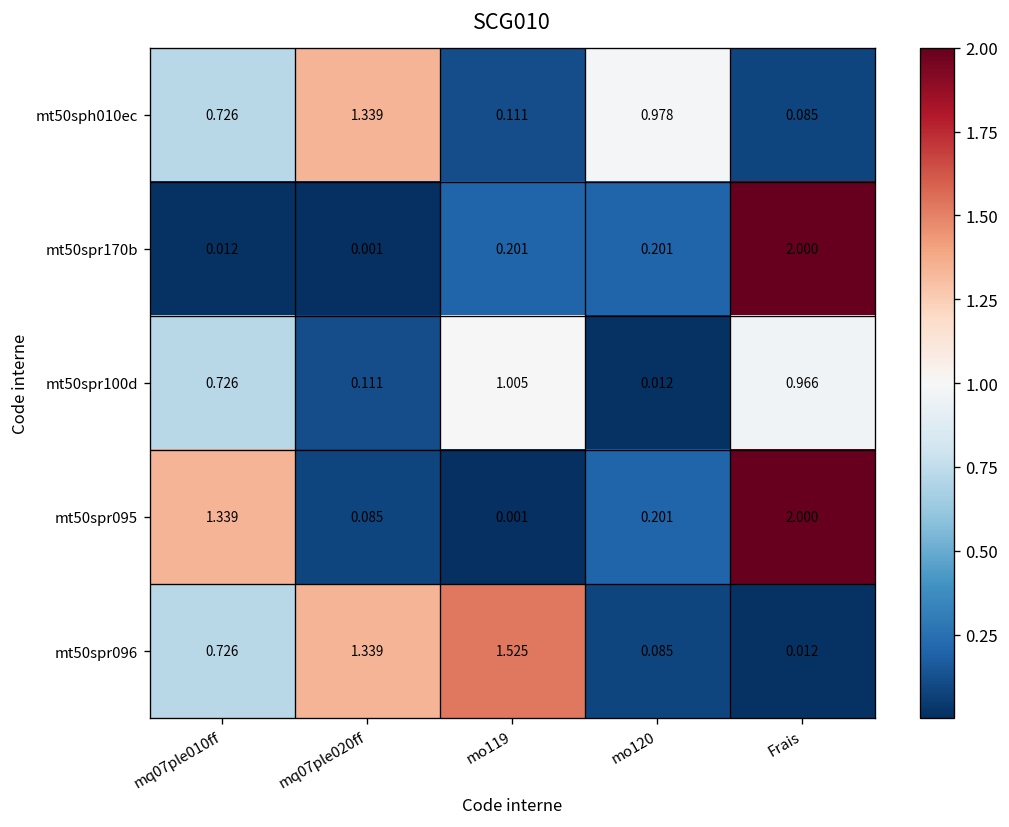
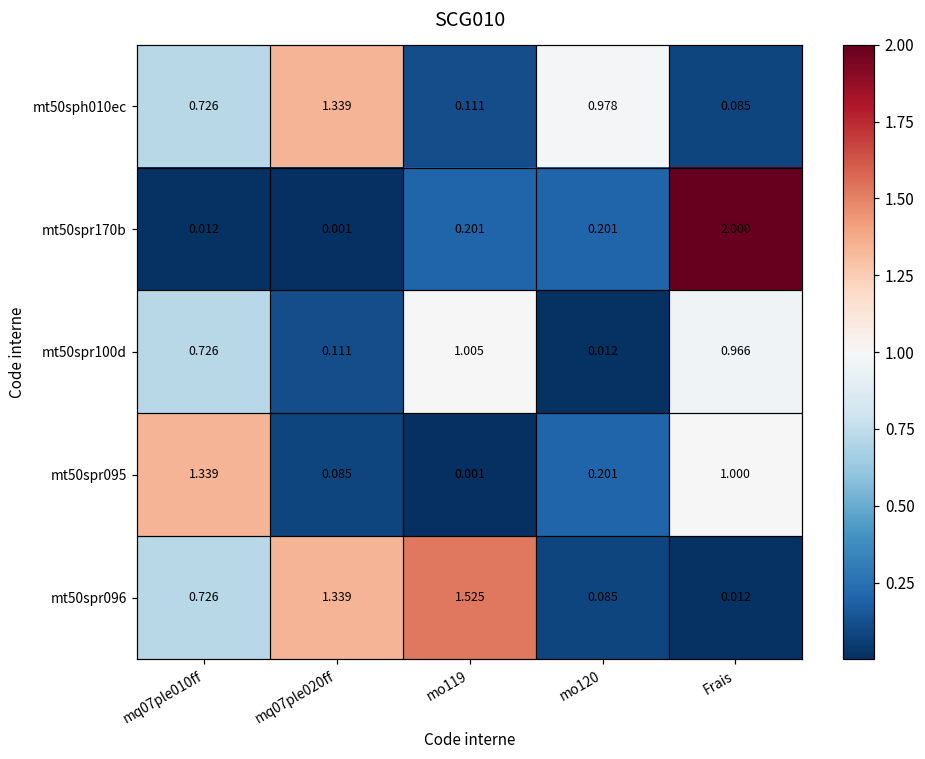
mt50spr095, Frais: 2.000 -> 1.000
